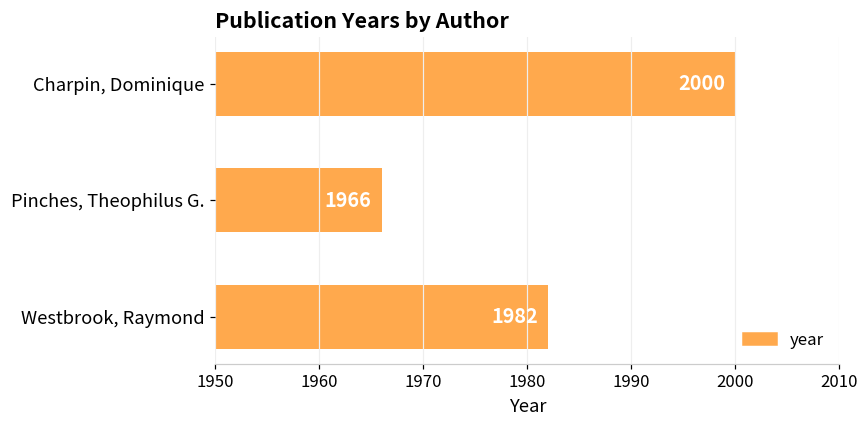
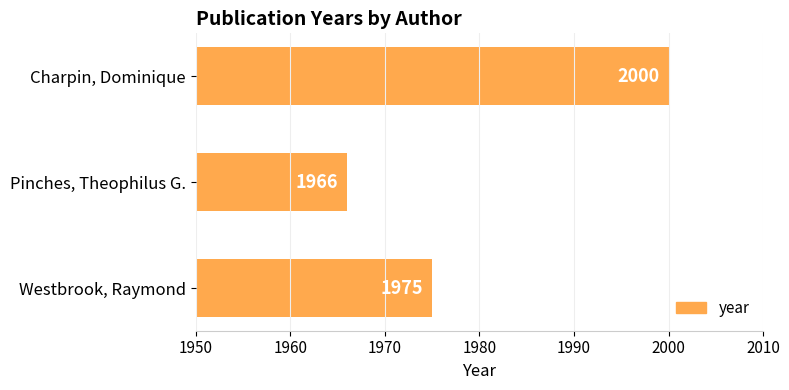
Westbrook, Raymond: 1982 -> 1975
